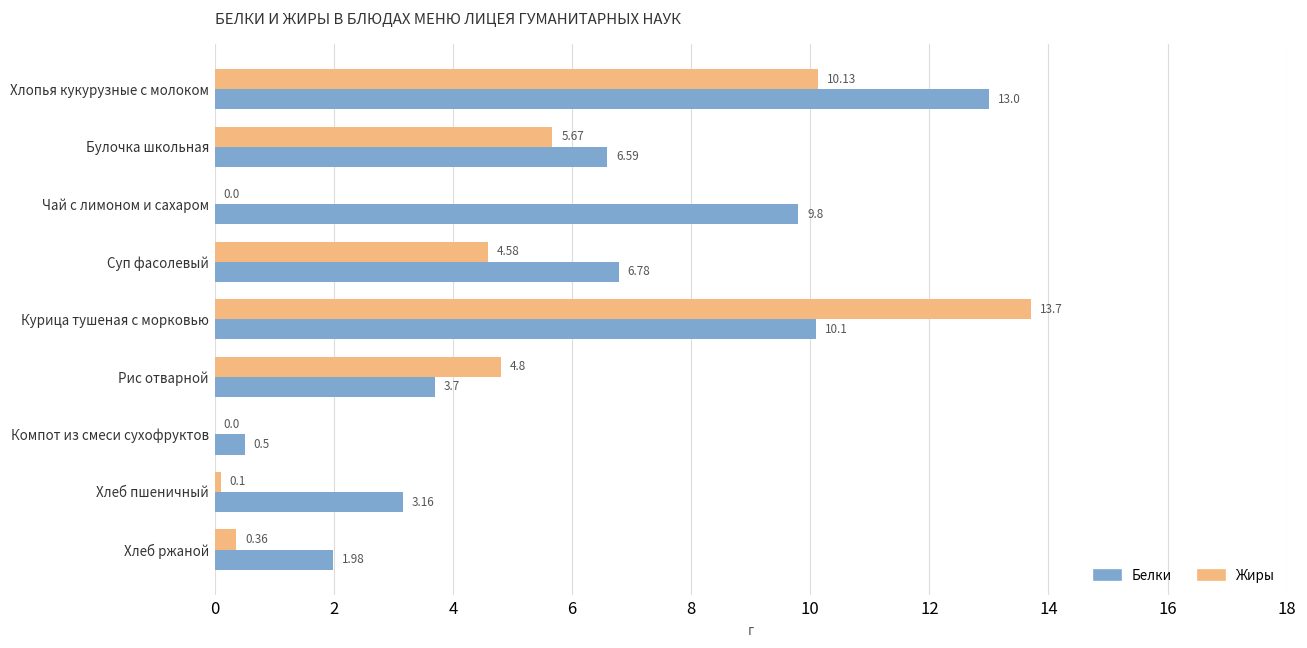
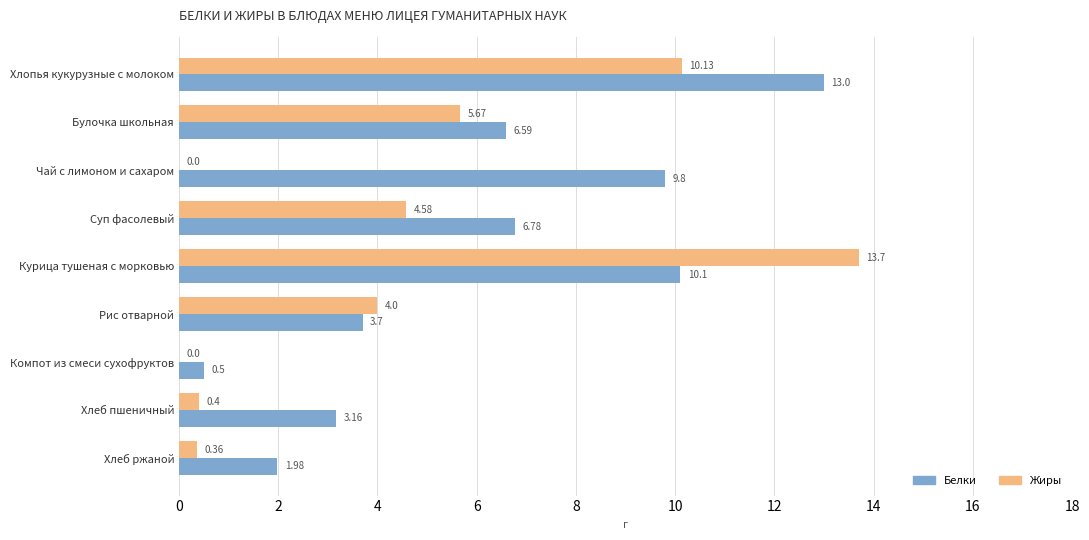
Жиры, Рис отварной: 4.8 -> 4.0
Жиры, Хлеб пшеничный: 0.1 -> 0.4
